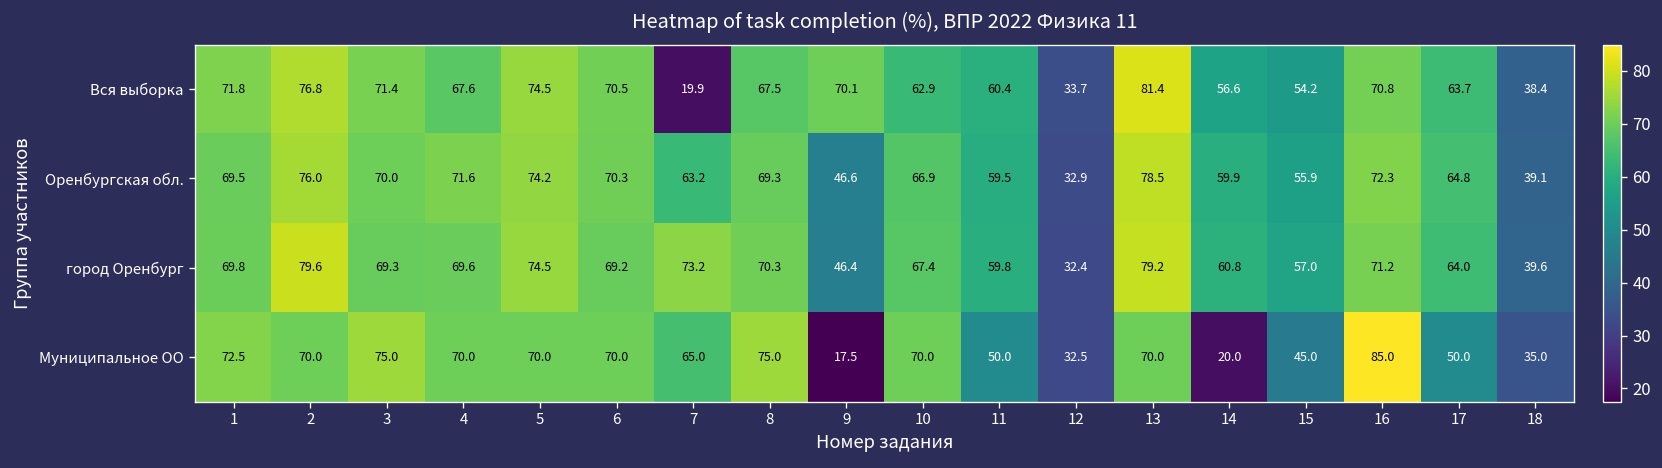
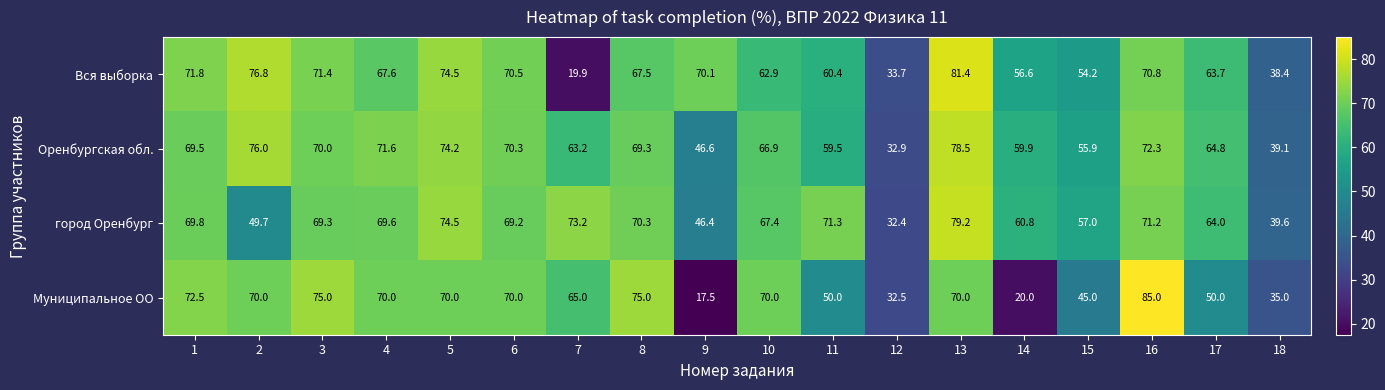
город Оренбург, 2: 79.6 -> 49.7
город Оренбург, 11: 59.8 -> 71.3
